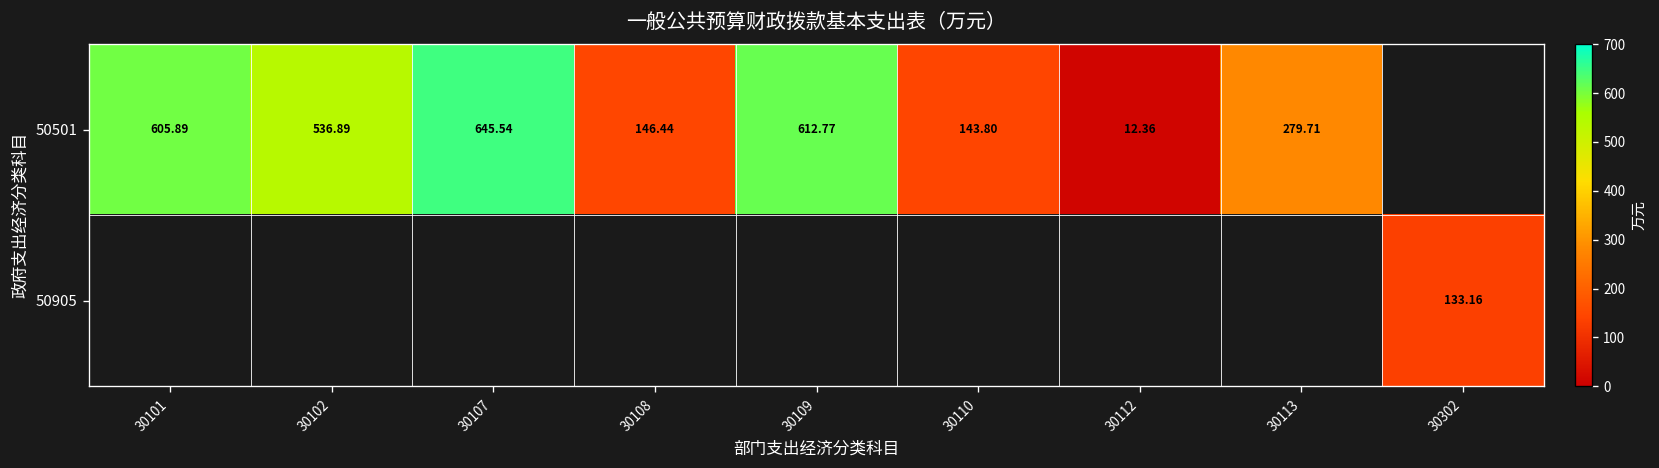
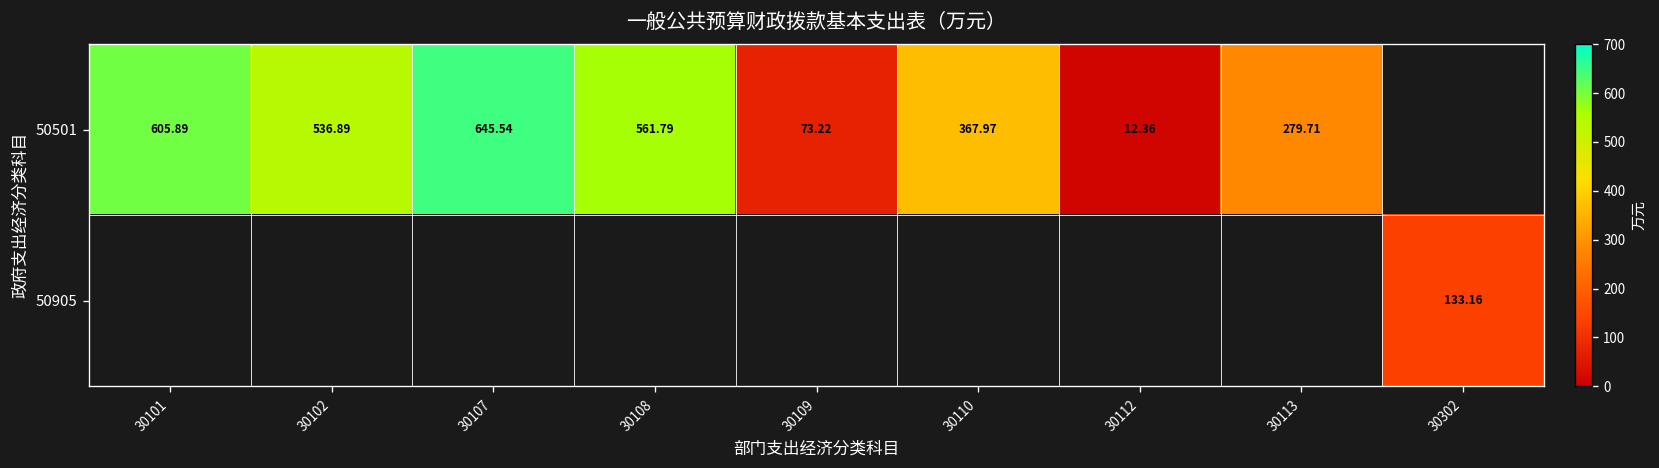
50501, 30108: 146.44 -> 561.79
50501, 30109: 612.77 -> 73.22
50501, 30110: 143.80 -> 367.97
